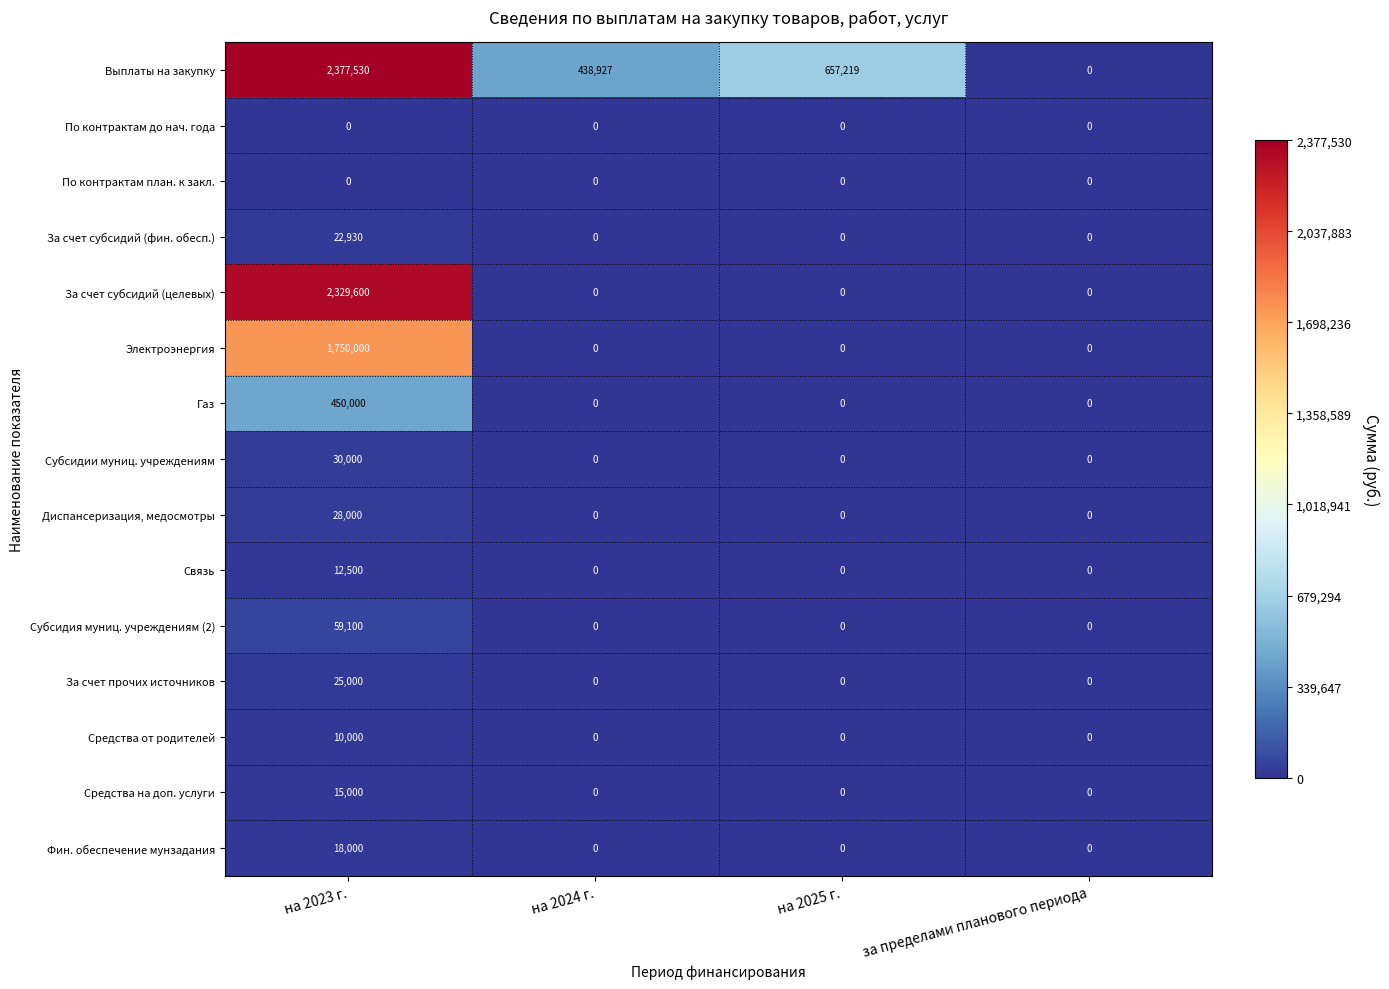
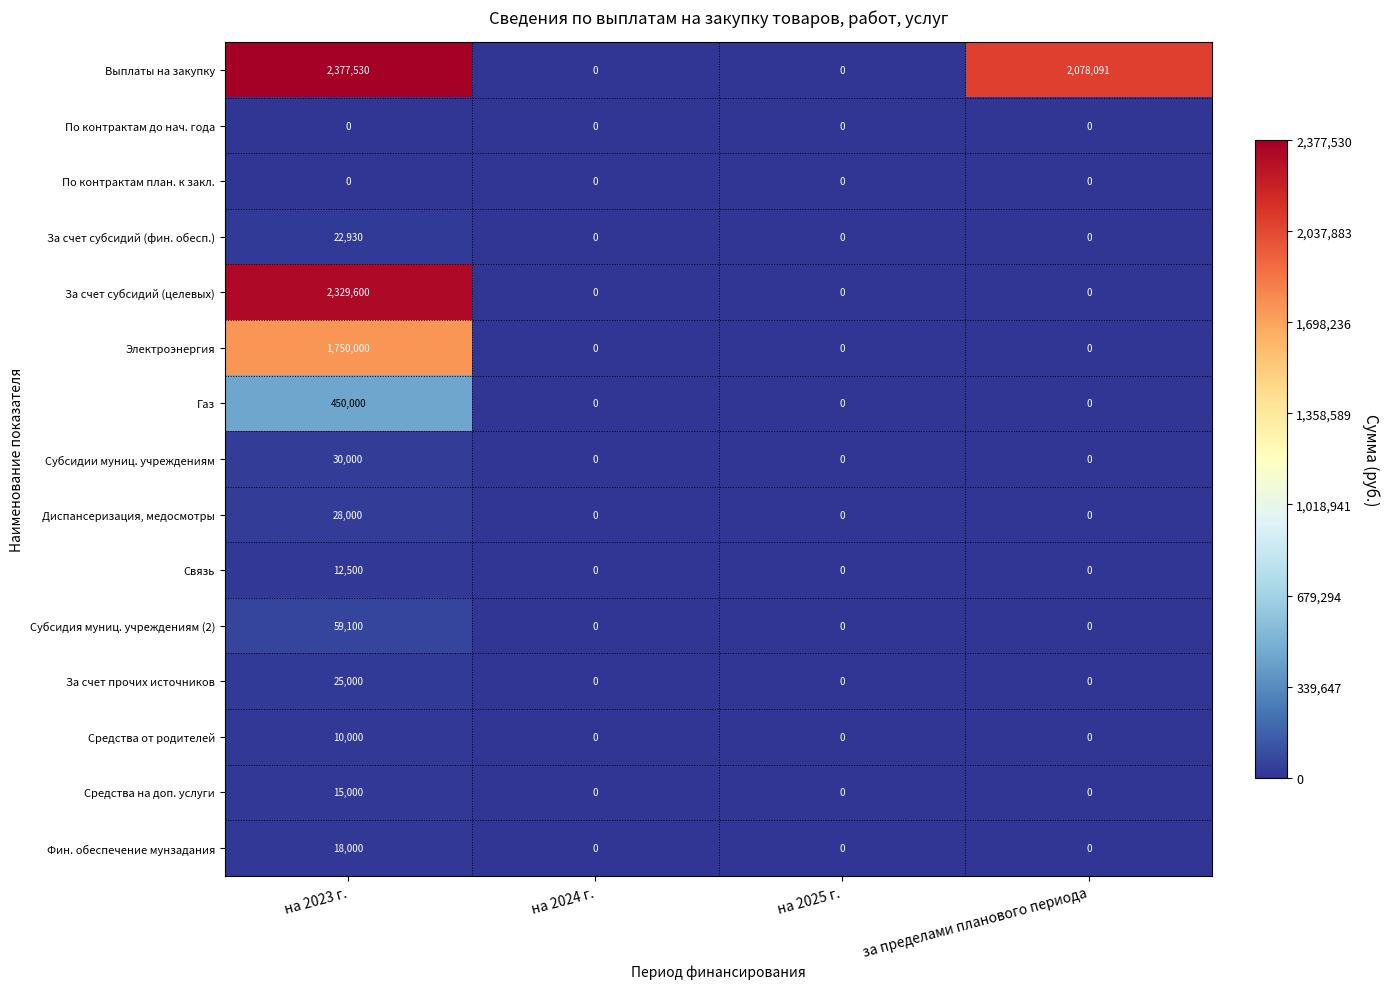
Выплаты на закупку, на 2024 г.: 438,927 -> 0
Выплаты на закупку, на 2025 г.: 657,219 -> 0
Выплаты на закупку, за пределами планового периода: 0 -> 2,078,091
